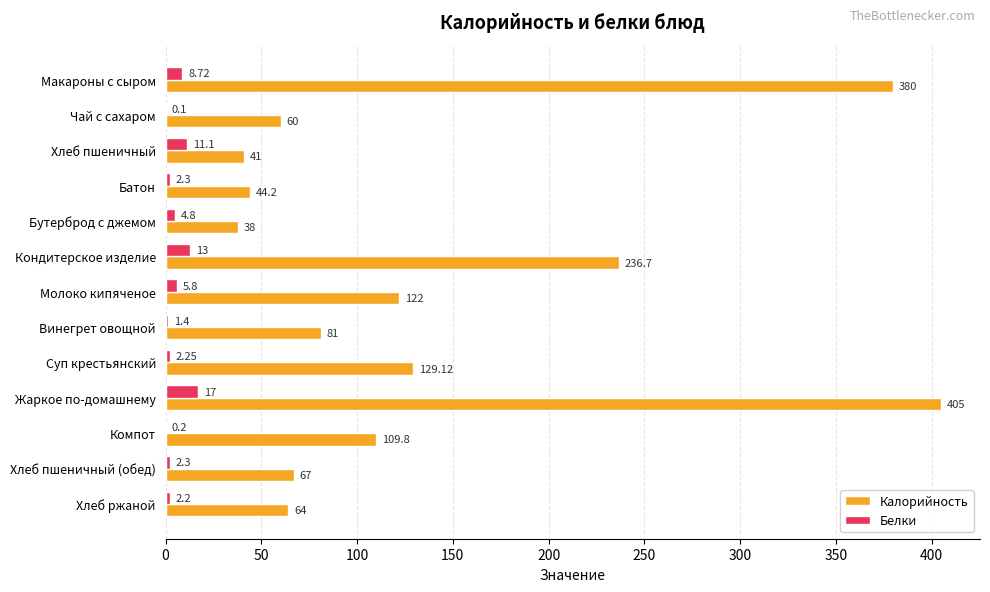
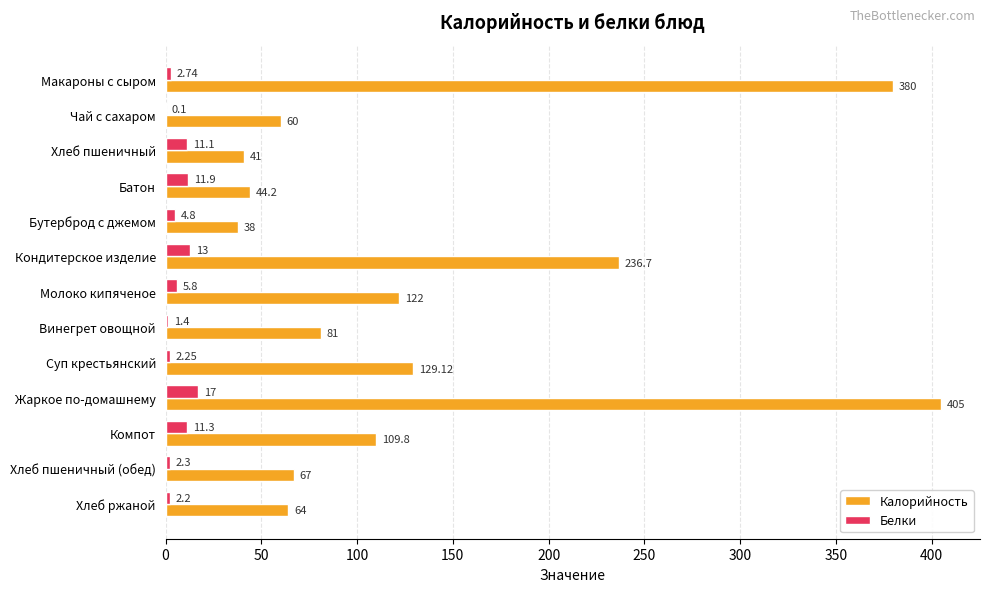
Белки, Макароны с сыром: 8.72 -> 2.74
Белки, Батон: 2.3 -> 11.9
Белки, Компот: 0.2 -> 11.3
